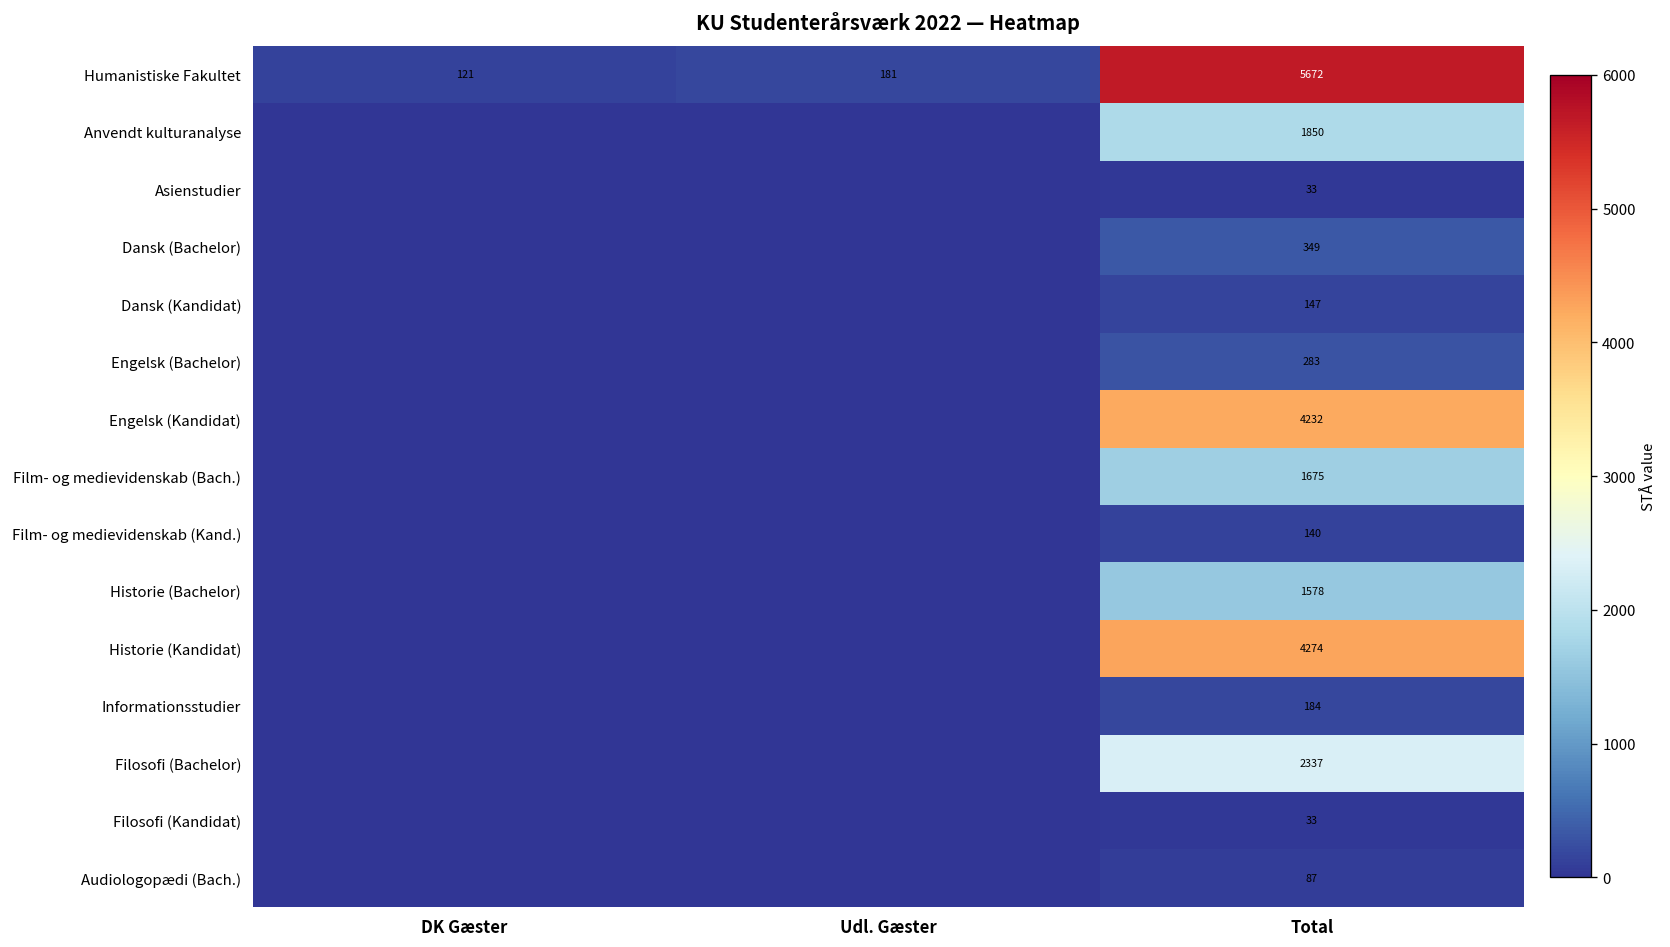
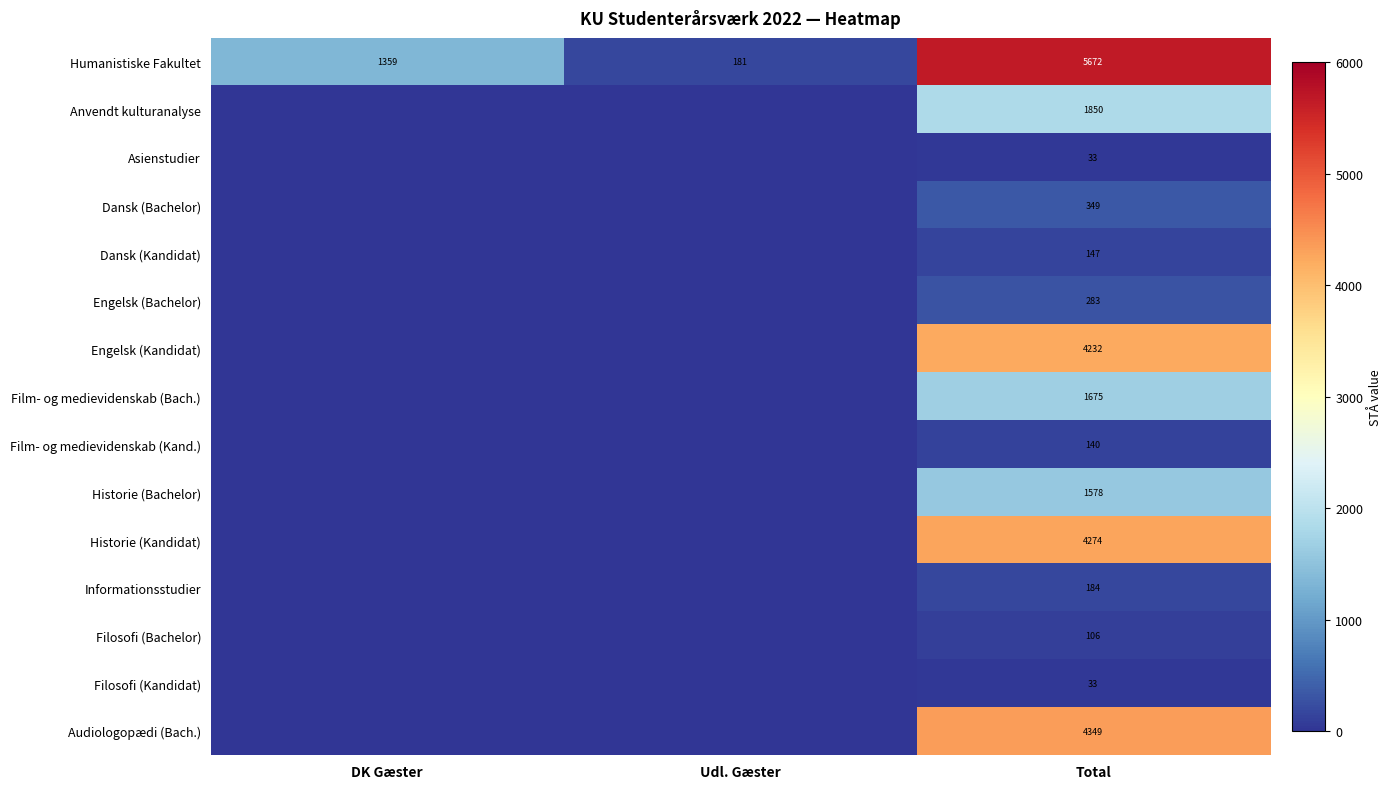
Humanistiske Fakultet, DK Gæster: 121 -> 1359
Filosofi (Bachelor), Total: 2337 -> 106
Audiologopædi (Bach.), Total: 87 -> 4349
